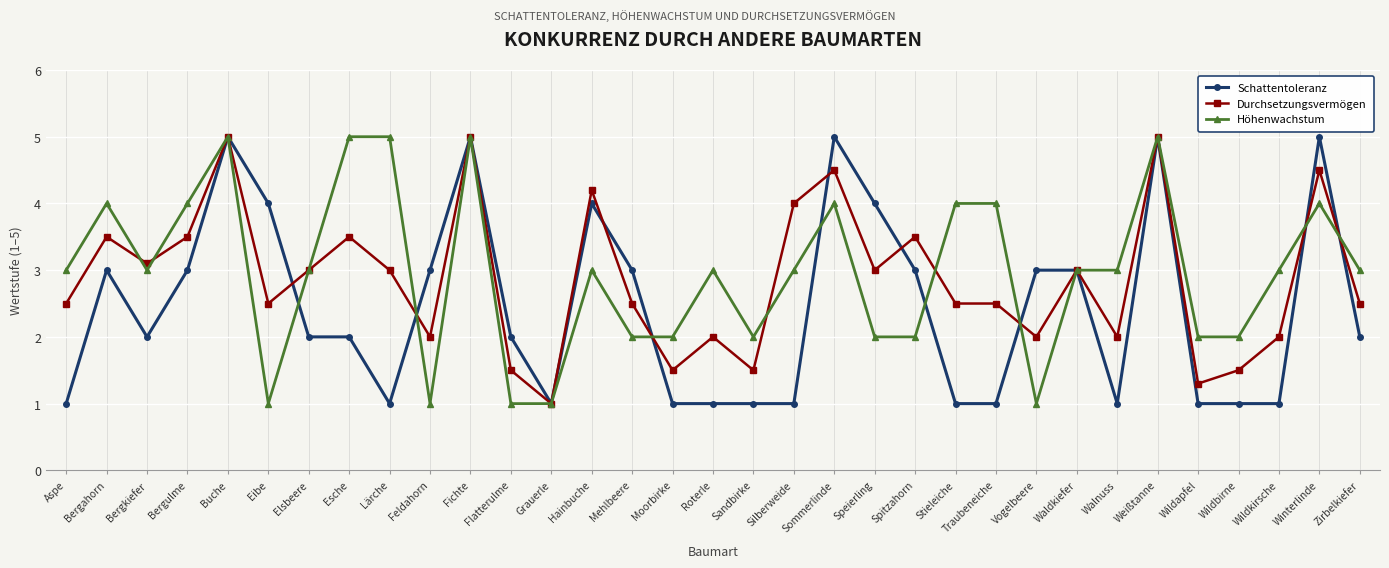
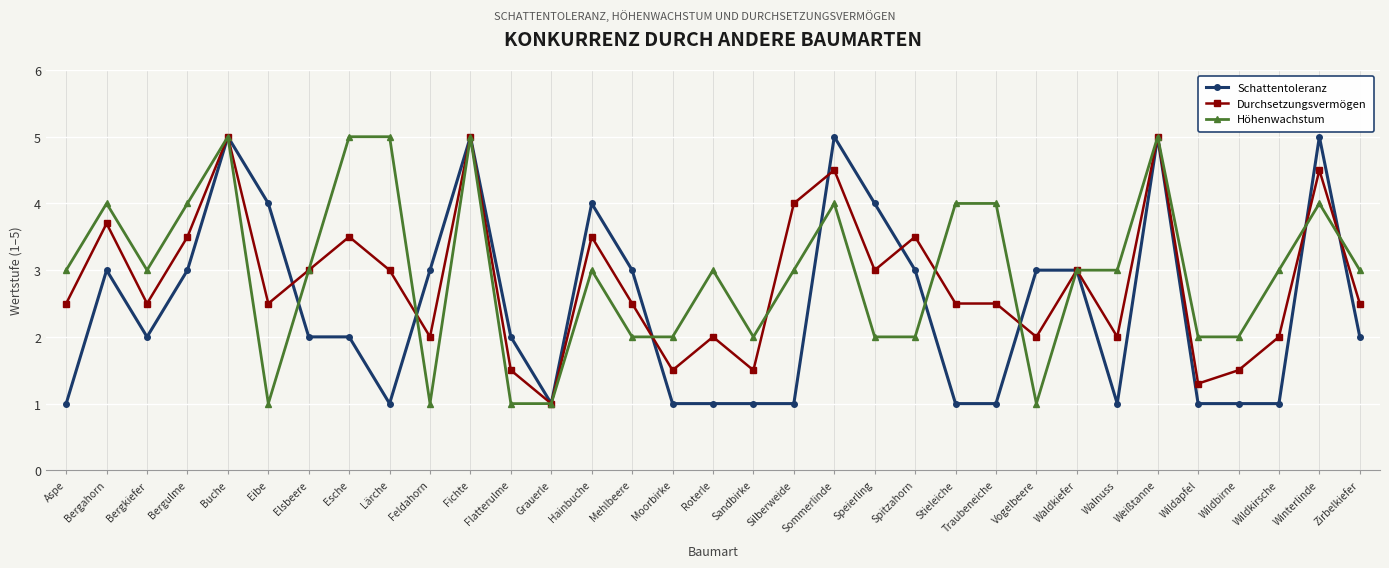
Durchsetzungsvermögen, Bergahorn: 3.5 -> 3.7
Durchsetzungsvermögen, Bergkiefer: 3.1 -> 2.5
Durchsetzungsvermögen, Hainbuche: 4.2 -> 3.5
